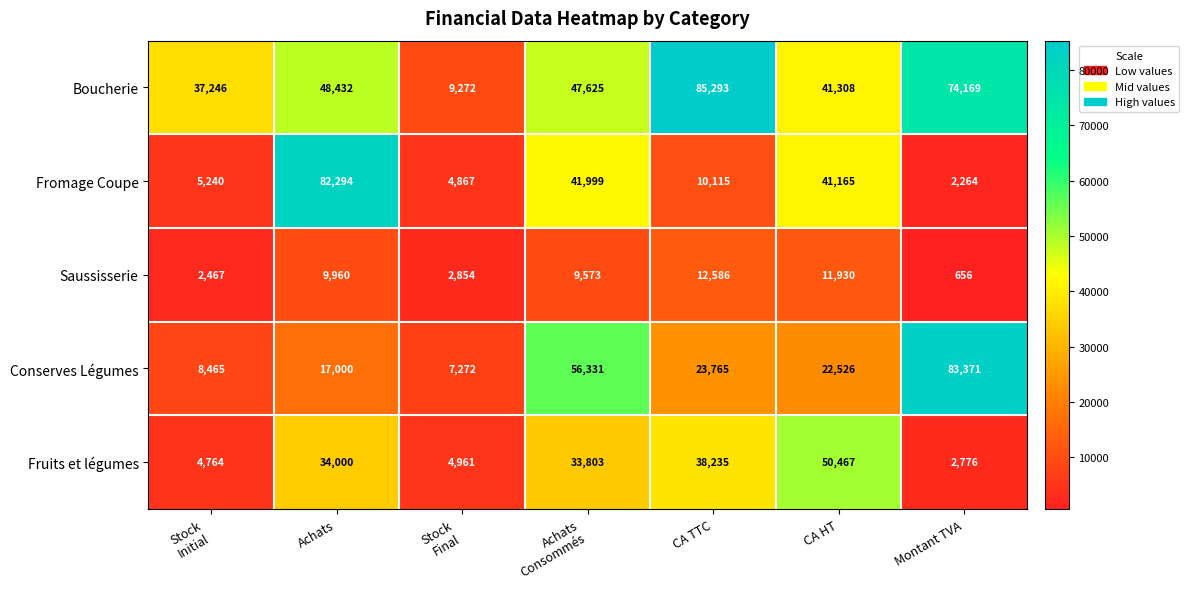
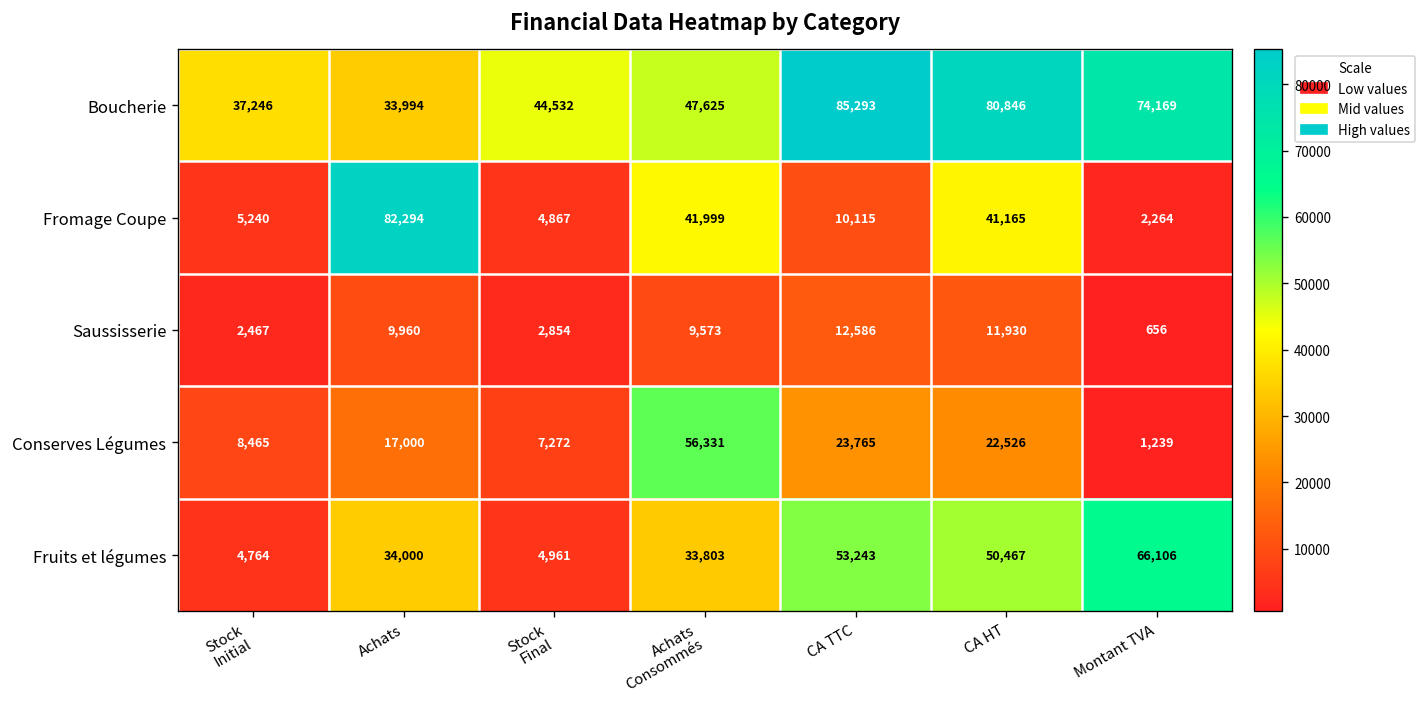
Boucherie, Achats: 48,432 -> 33,994
Boucherie, Stock Final: 9,272 -> 44,532
Boucherie, CA HT: 41,308 -> 80,846
Conserves Légumes, Montant TVA: 83,371 -> 1,239
Fruits et légumes, CA TTC: 38,235 -> 53,243
Fruits et légumes, Montant TVA: 2,776 -> 66,106
